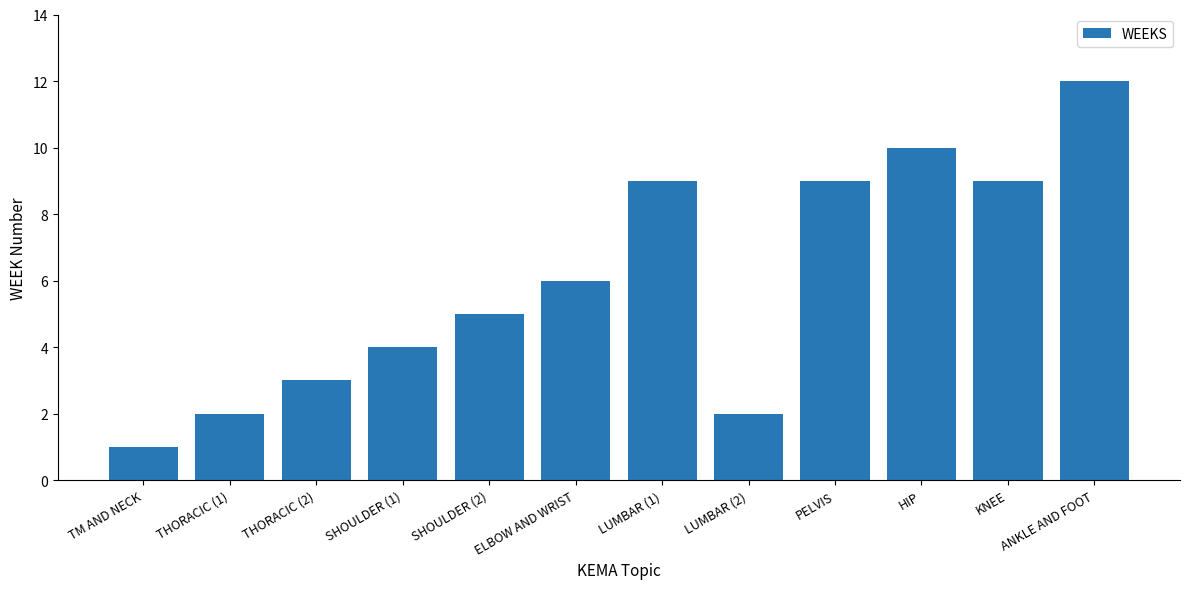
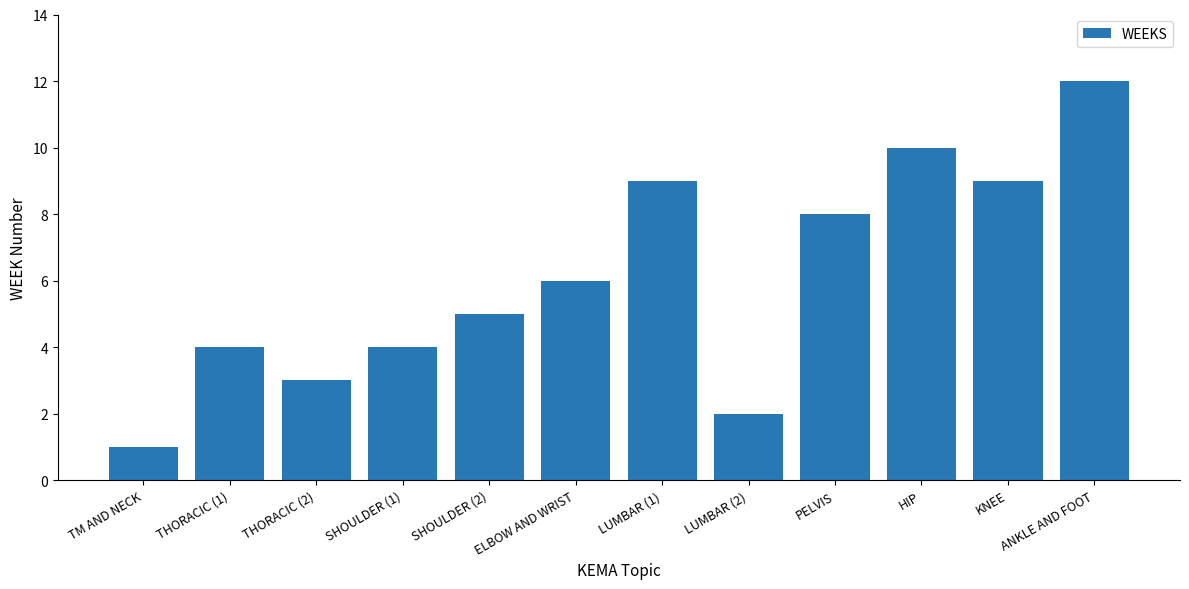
THORACIC (1): 2 -> 4
PELVIS: 9 -> 8
